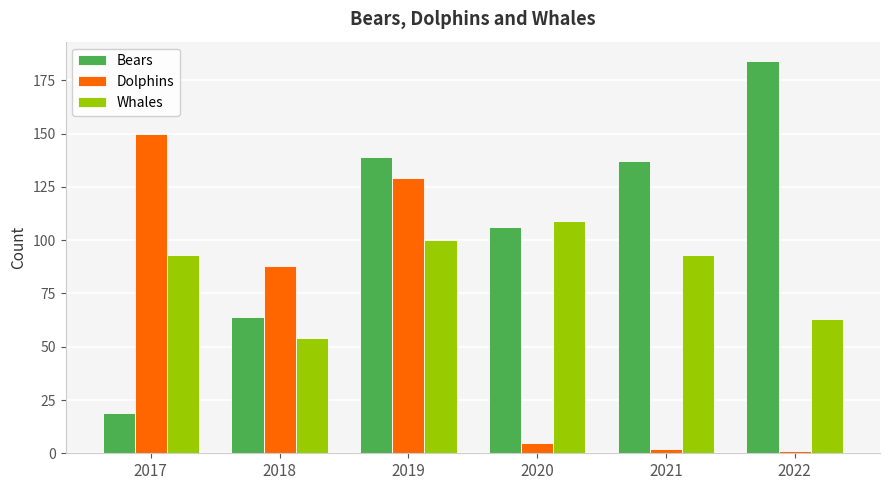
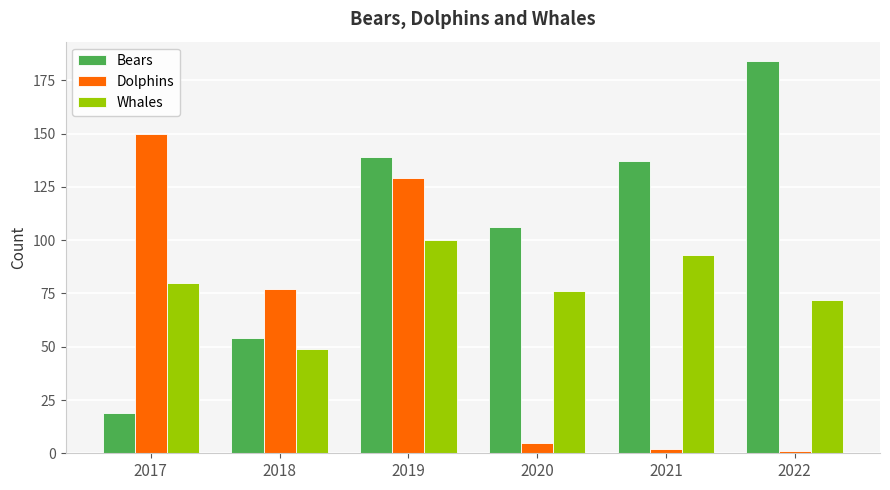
Whales, 2017: 93 -> 80
Bears, 2018: 64 -> 54
Dolphins, 2018: 88 -> 77
Whales, 2018: 54 -> 49
Whales, 2020: 109 -> 76
Whales, 2022: 63 -> 72
